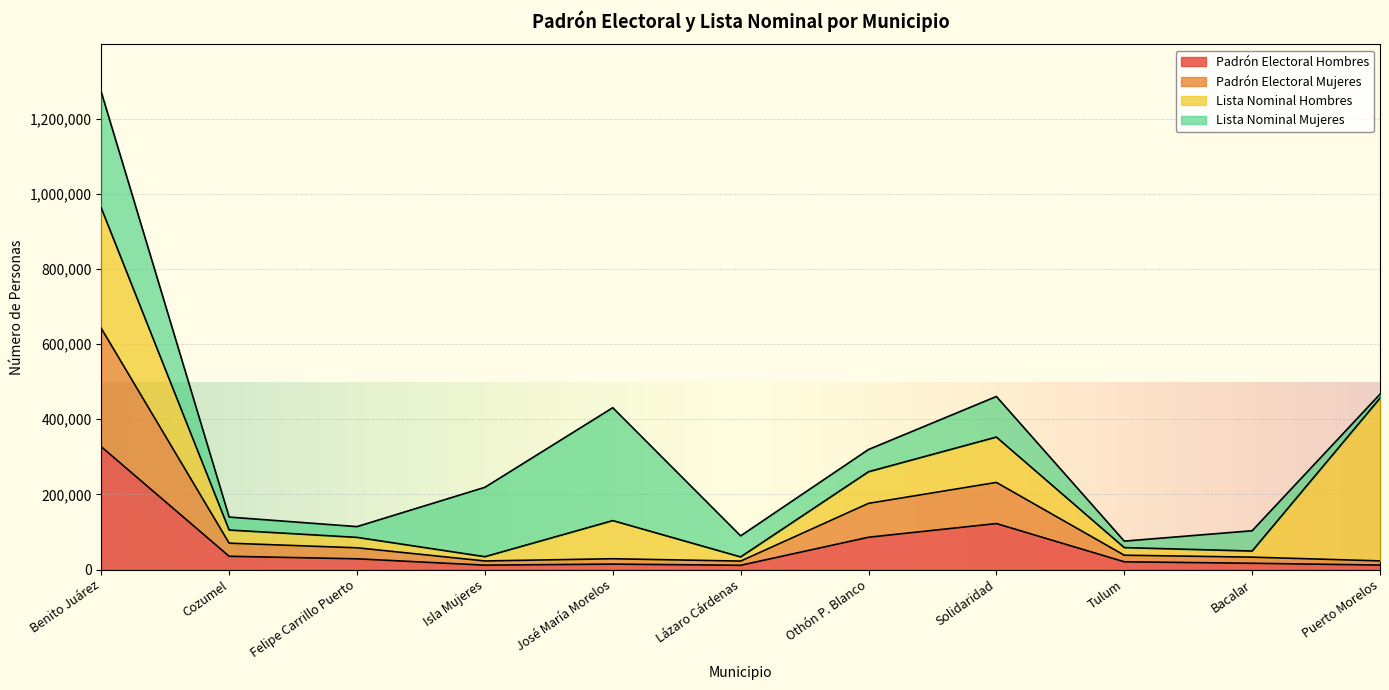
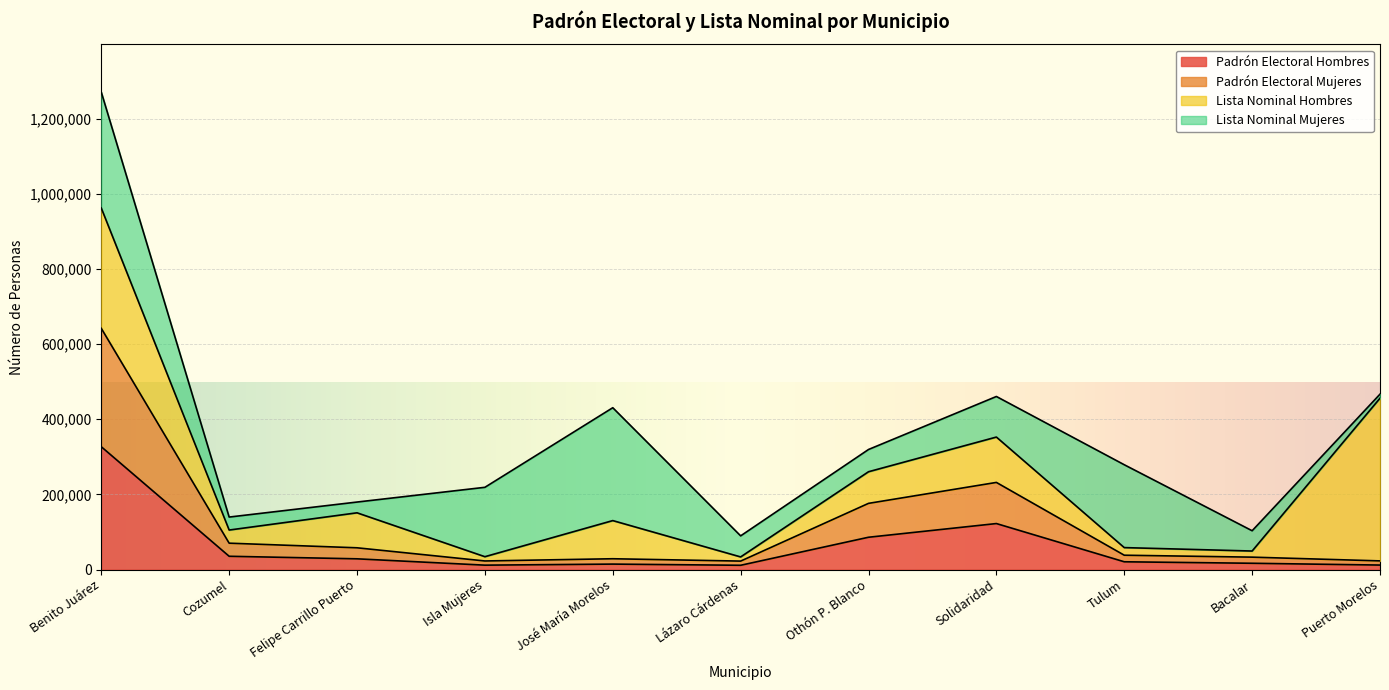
Lista Nominal Hombres, Felipe Carrillo Puerto: 30,000 -> 90,000
Lista Nominal Mujeres, Tulum: 20,000 -> 220,000
